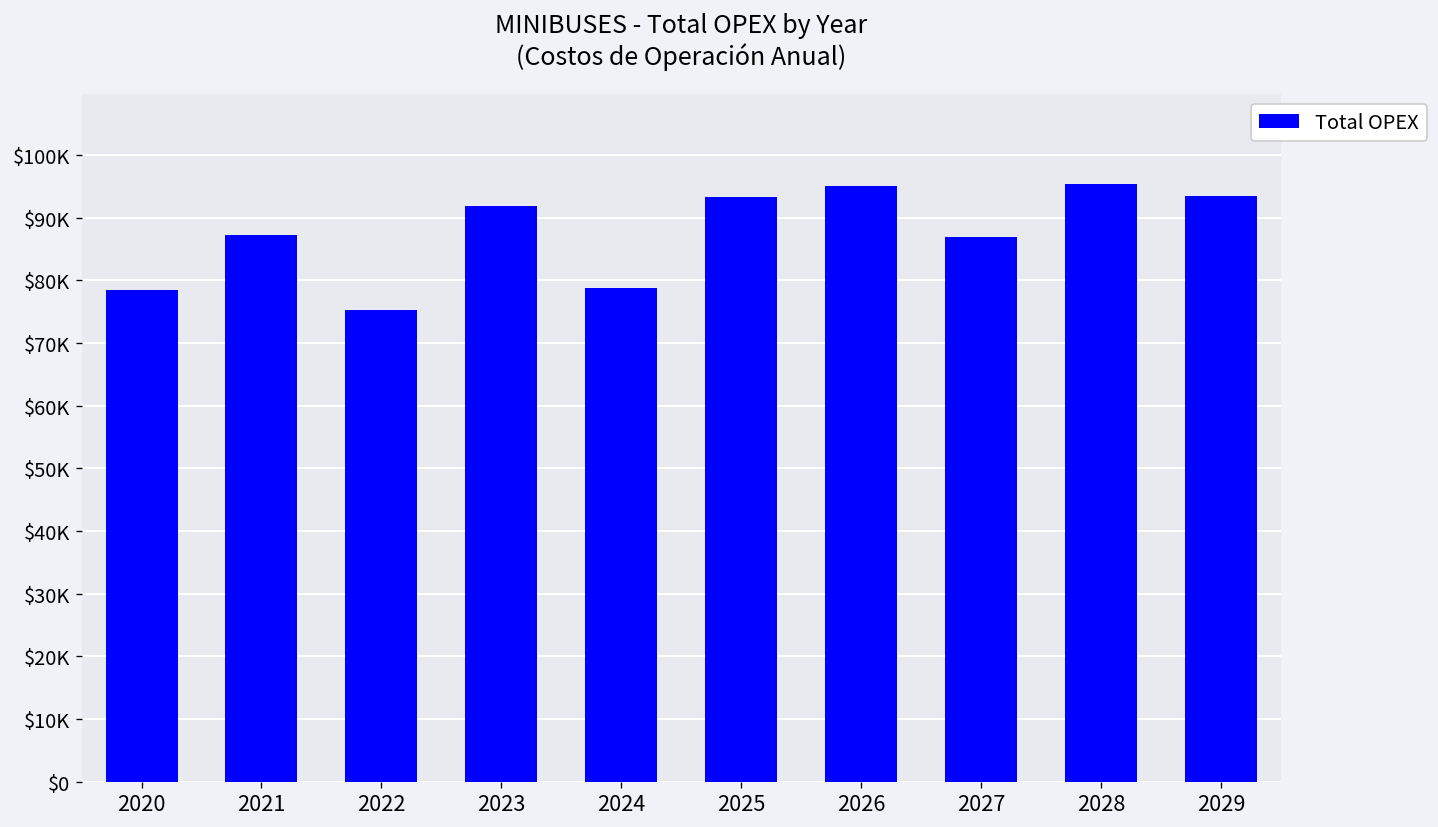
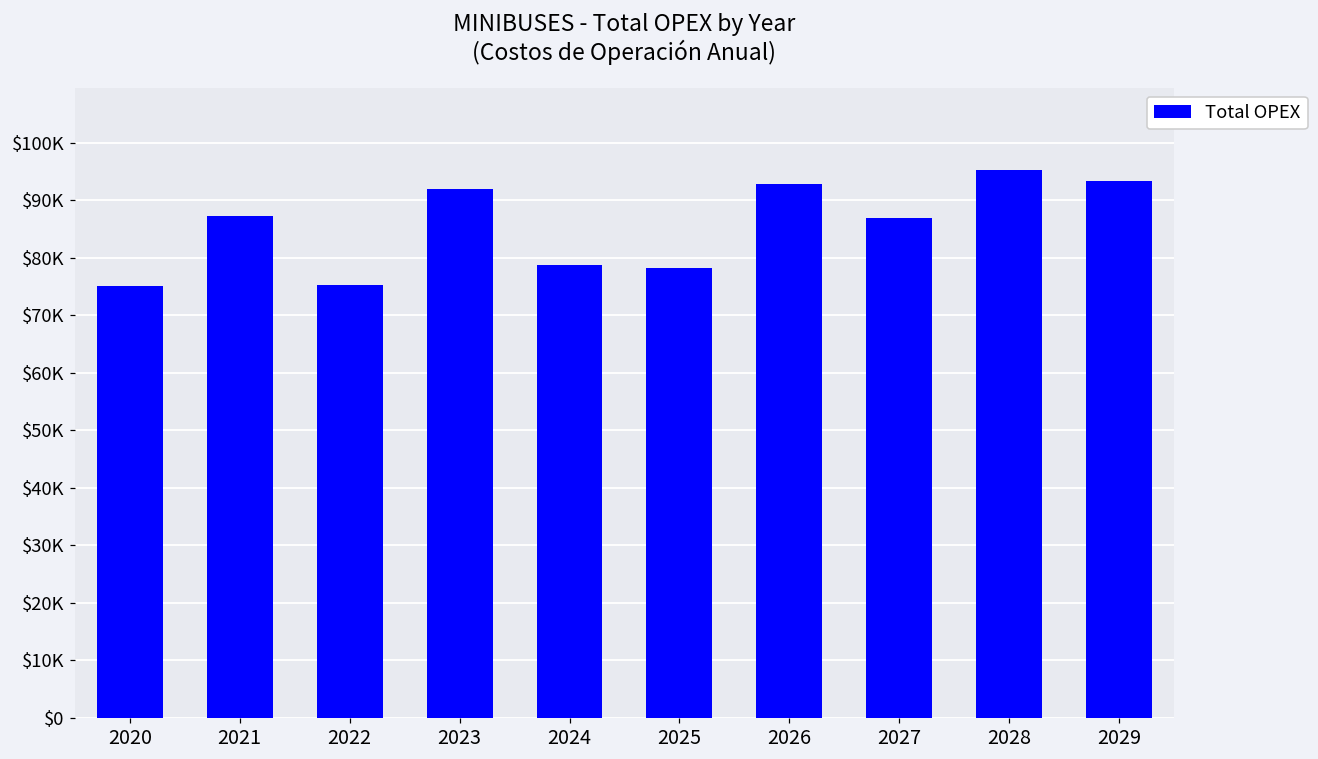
2020: $78000 -> $75000
2025: $93000 -> $78000
2026: $95000 -> $93000
